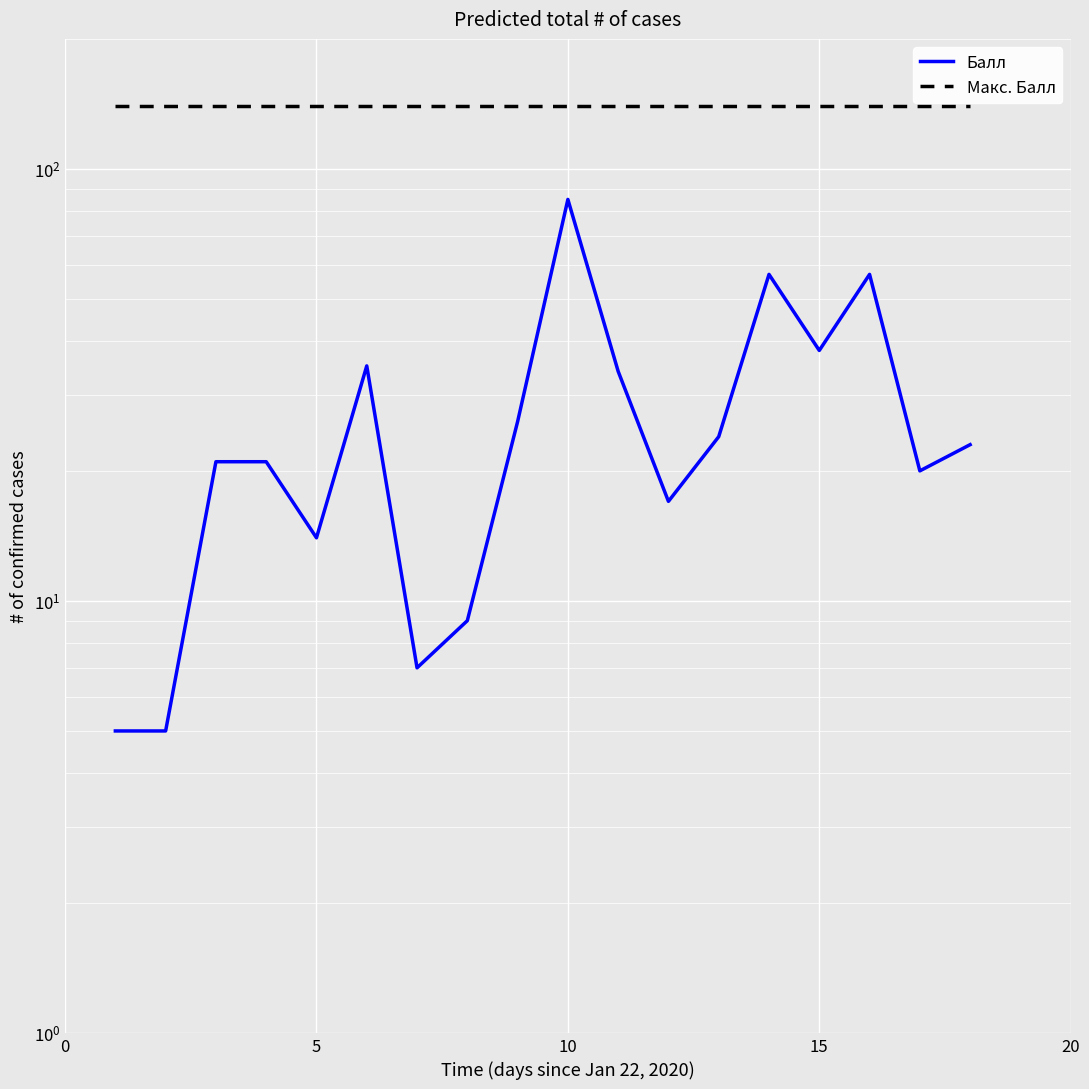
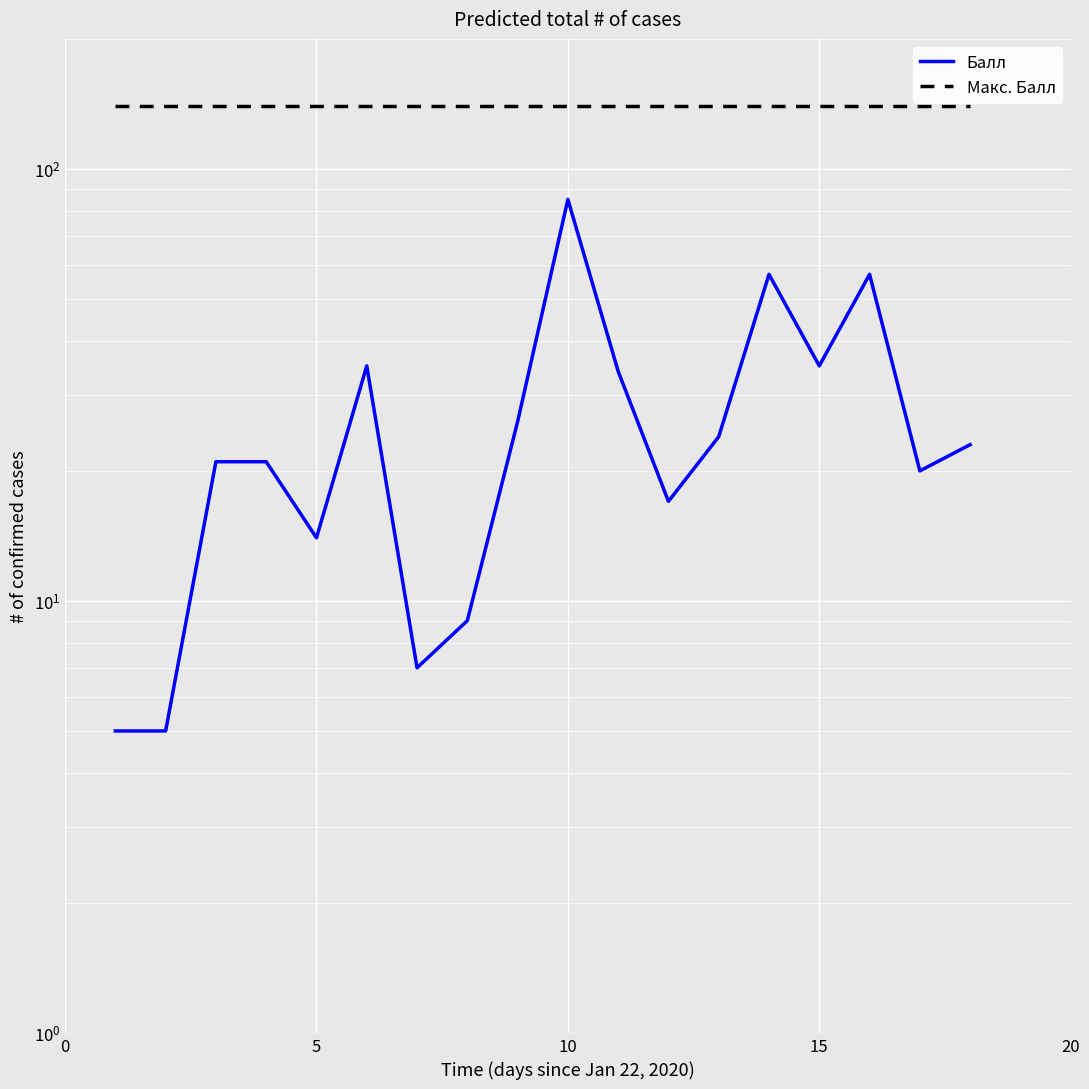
Балл, 15: 38 -> 35
